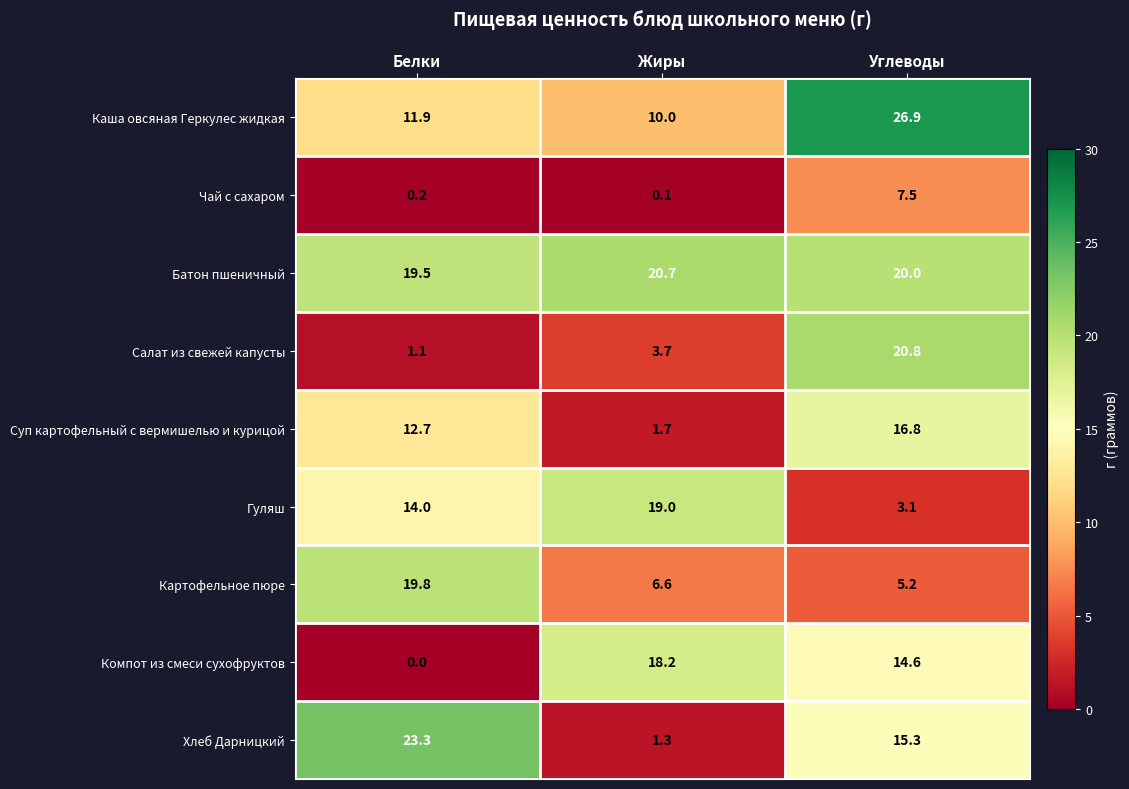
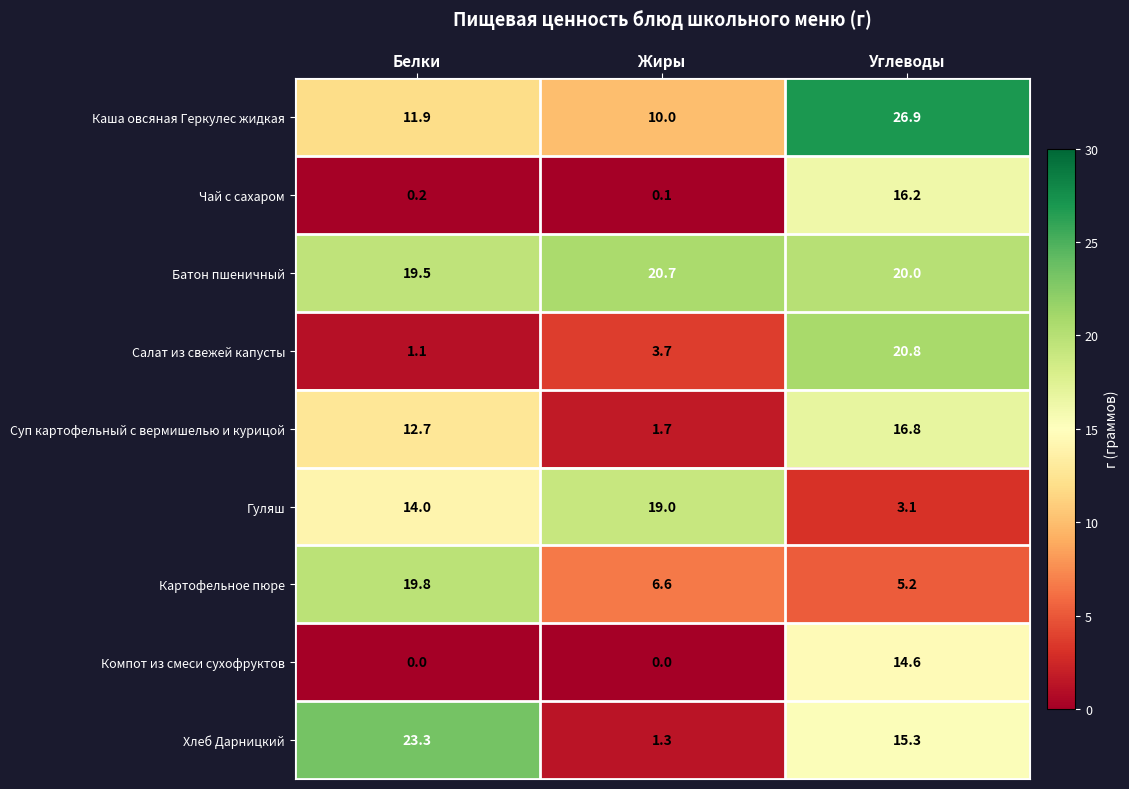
Чай с сахаром, Углеводы: 7.5 -> 16.2
Компот из смеси сухофруктов, Жиры: 18.2 -> 0.0
